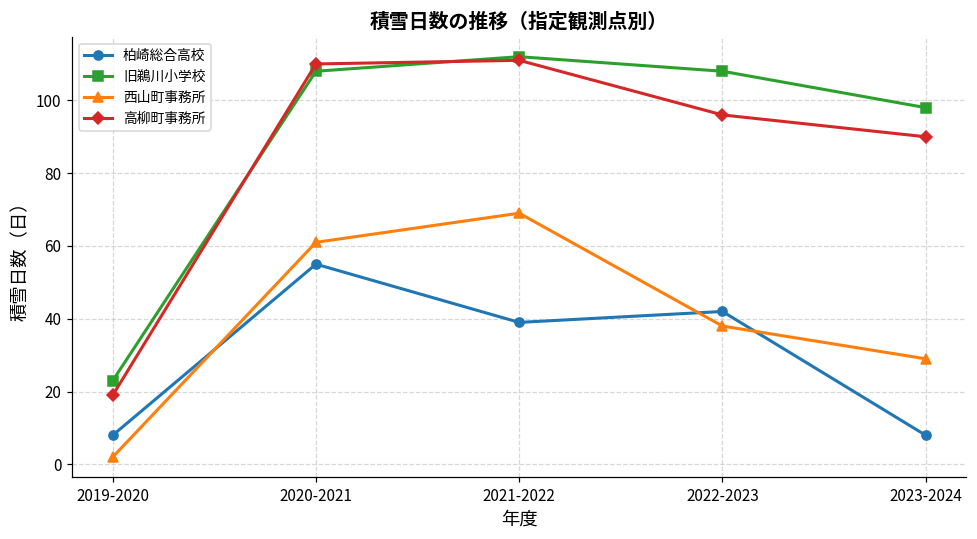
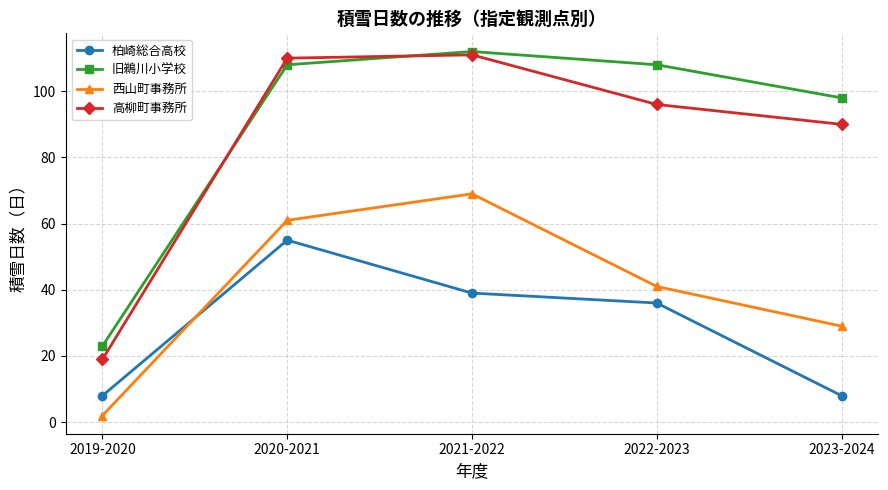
柏崎総合高校, 2022-2023: 42 -> 36
西山町事務所, 2022-2023: 38 -> 41
